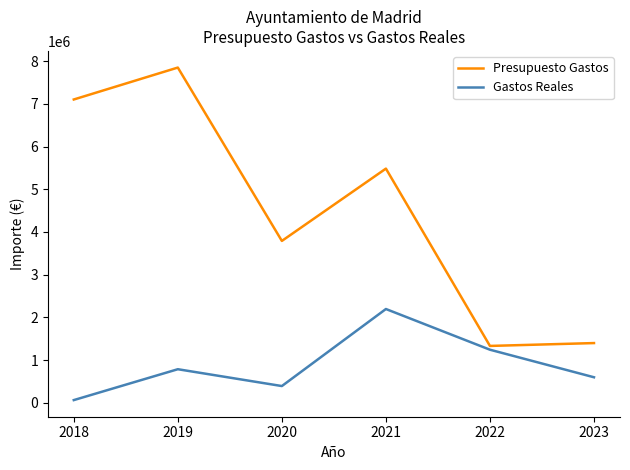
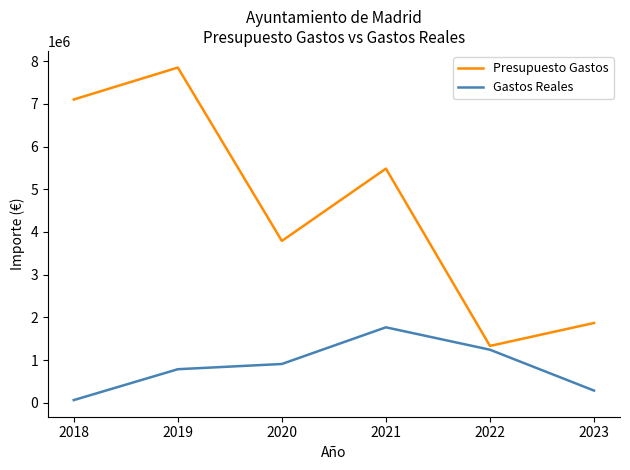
Gastos Reales, 2020: 400000 -> 900000
Gastos Reales, 2021: 2200000 -> 1800000
Presupuesto Gastos, 2023: 1400000 -> 1900000
Gastos Reales, 2023: 600000 -> 300000
